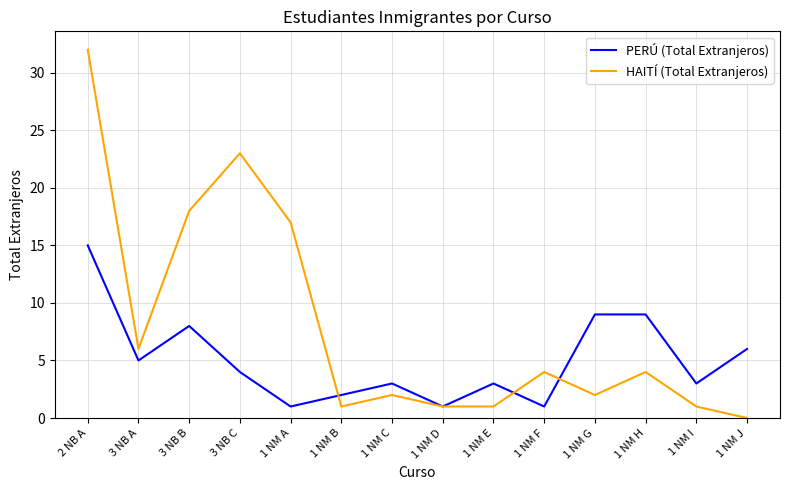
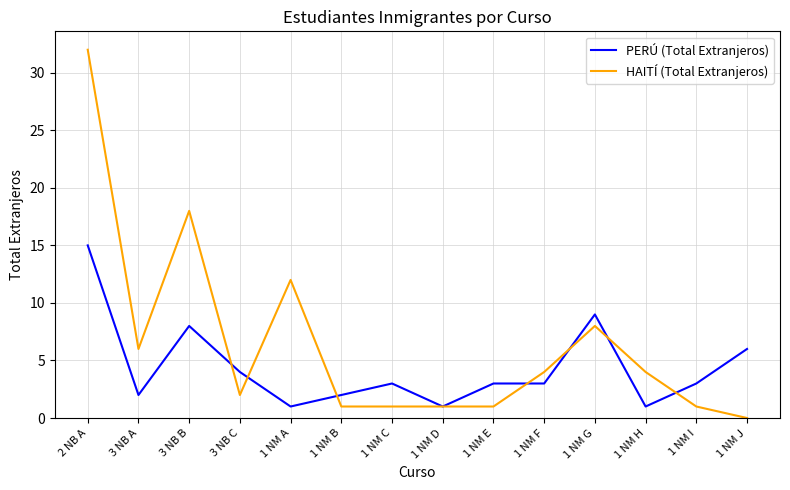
PERÚ (Total Extranjeros), 3 NB A: 5 -> 2
HAITÍ (Total Extranjeros), 3 NB C: 23 -> 2
HAITÍ (Total Extranjeros), 1 NM A: 17 -> 12
HAITÍ (Total Extranjeros), 1 NM C: 2 -> 1
PERÚ (Total Extranjeros), 1 NM F: 1 -> 3
HAITÍ (Total Extranjeros), 1 NM G: 2 -> 8
PERÚ (Total Extranjeros), 1 NM H: 9 -> 1
